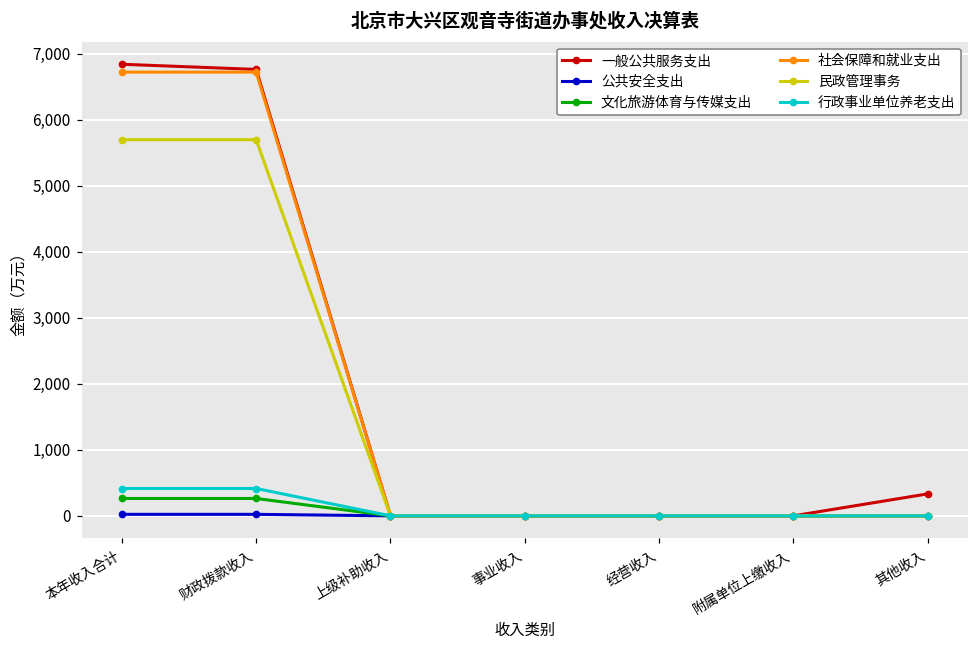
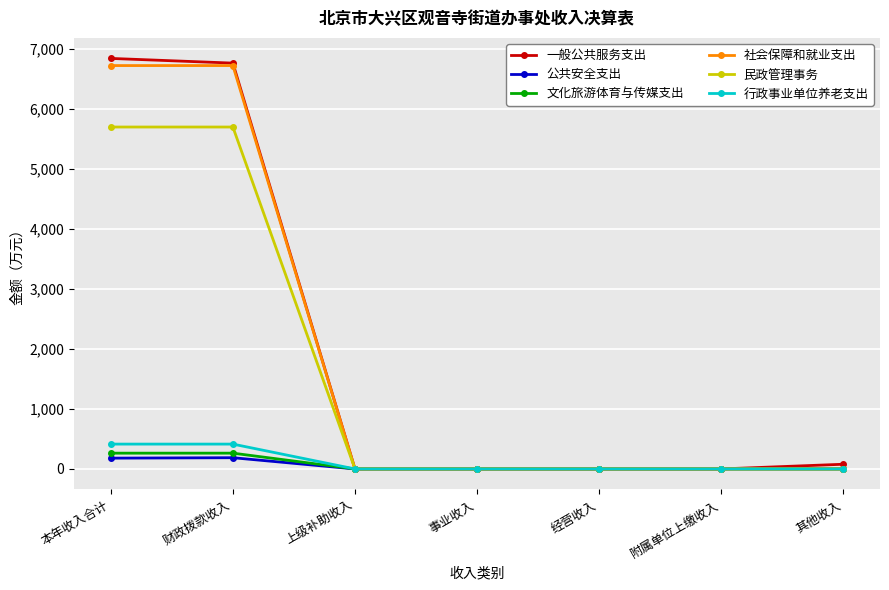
公共安全支出, 本年收入合计: 0 -> 200
公共安全支出, 财政拨款收入: 0 -> 200
一般公共服务支出, 其他收入: 300 -> 100
